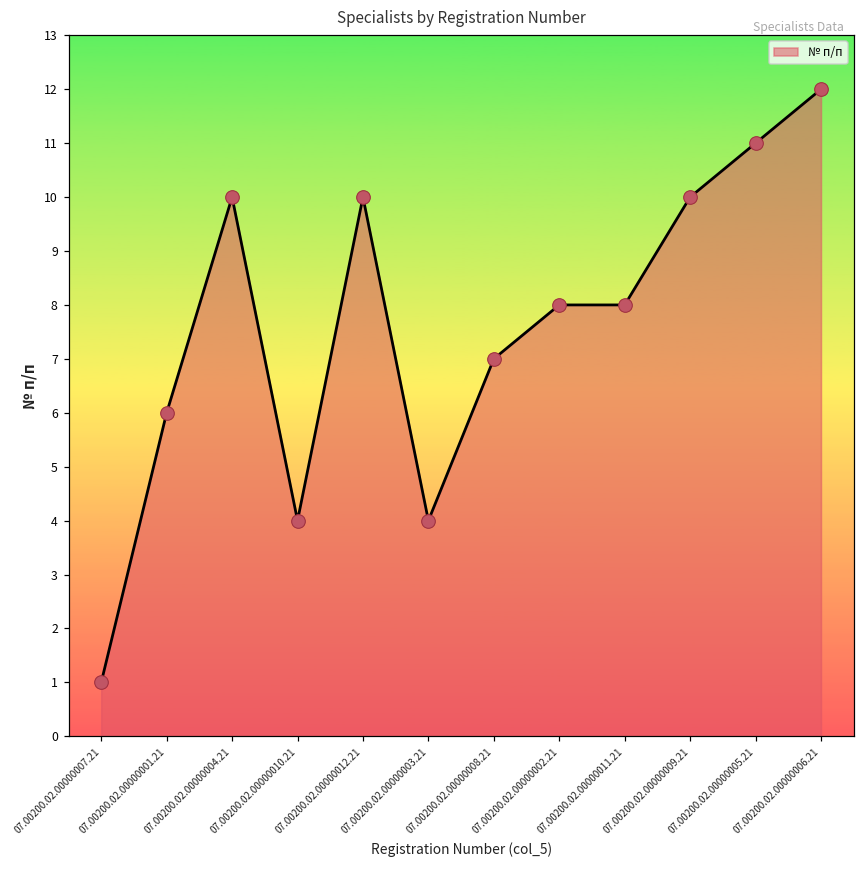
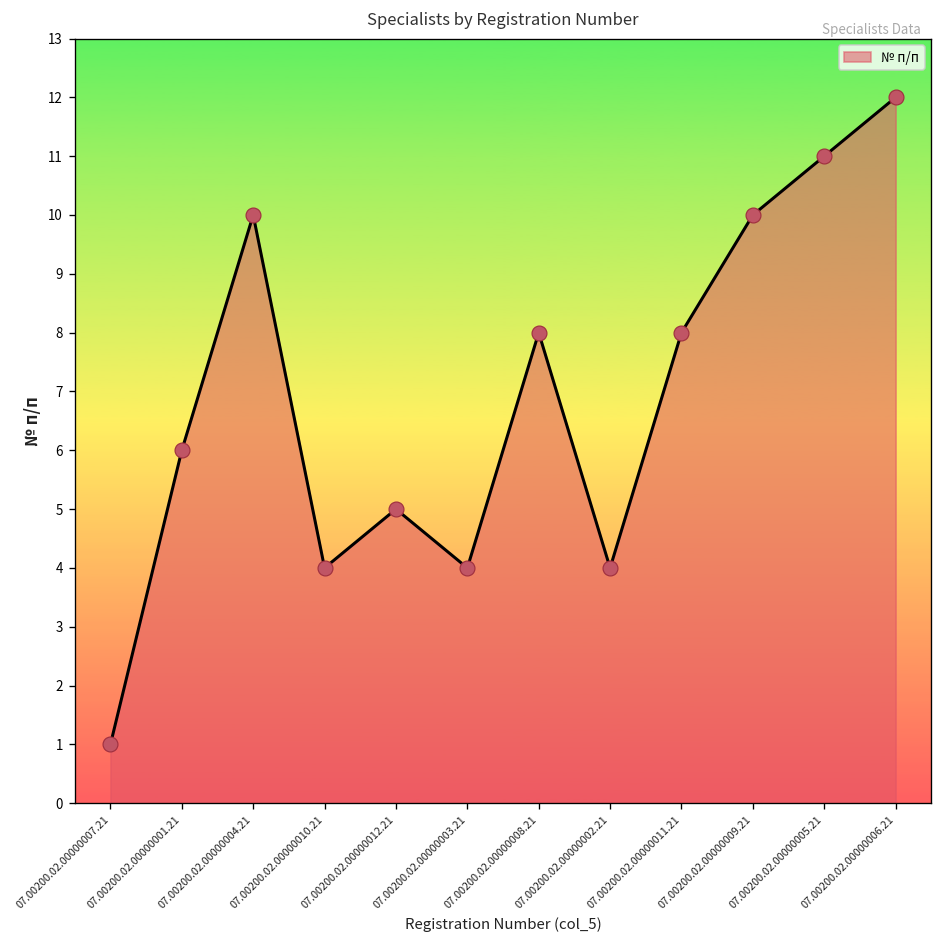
07.00200.02.00000012.21: 10 -> 5
07.00200.02.00000008.21: 7 -> 8
07.00200.02.00000002.21: 8 -> 4
